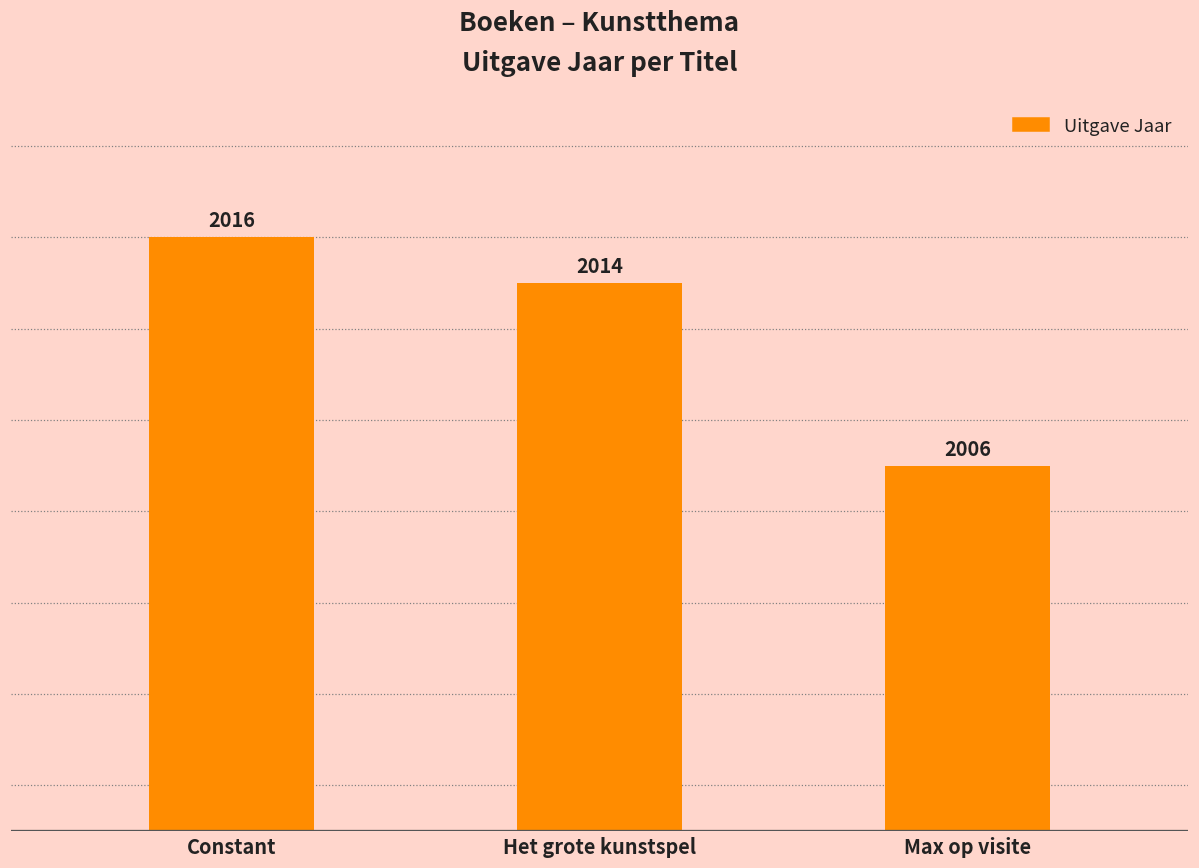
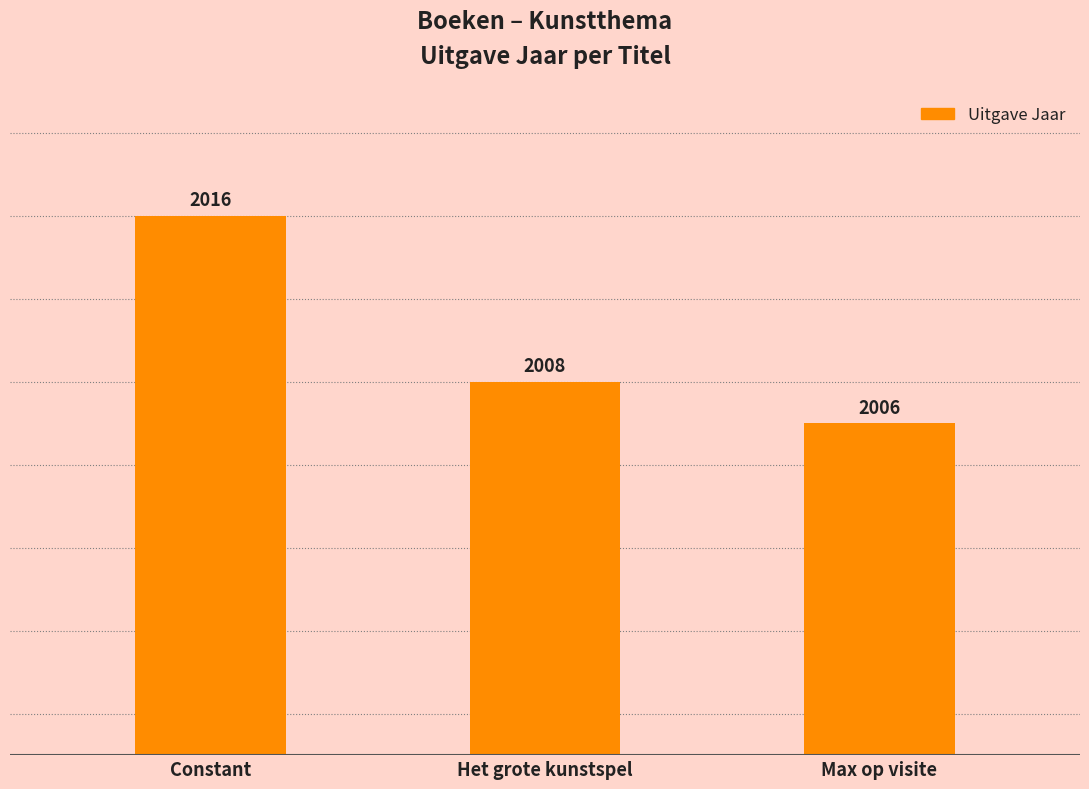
Het grote kunstspel: 2014 -> 2008
